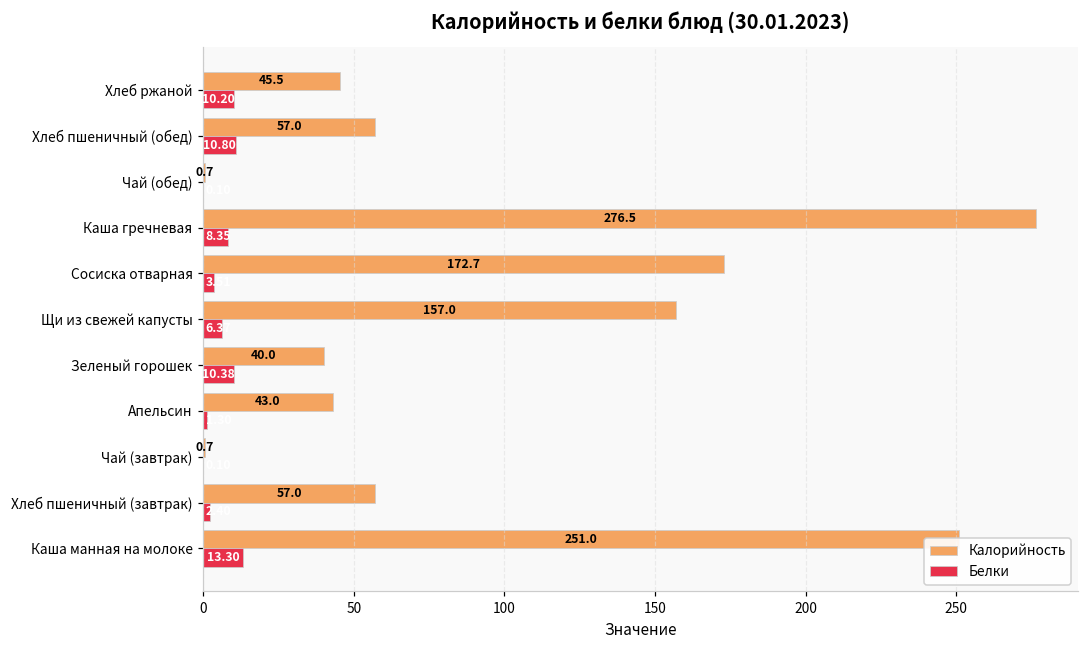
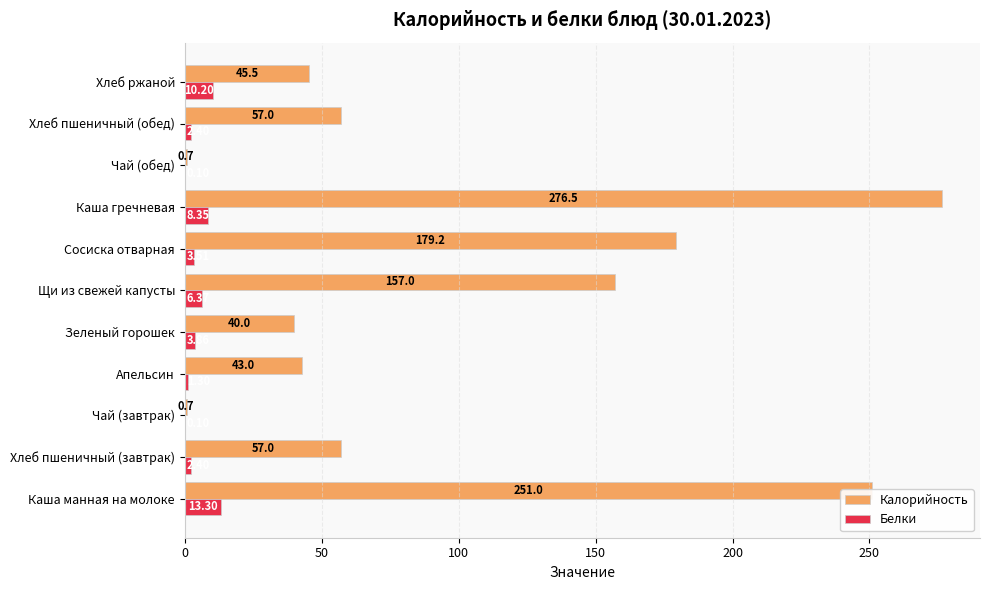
Белки, Хлеб пшеничный (обед): 11 -> 2
Калорийность, Сосиска отварная: 172.7 -> 179.2
Белки, Зеленый горошек: 10 -> 4
